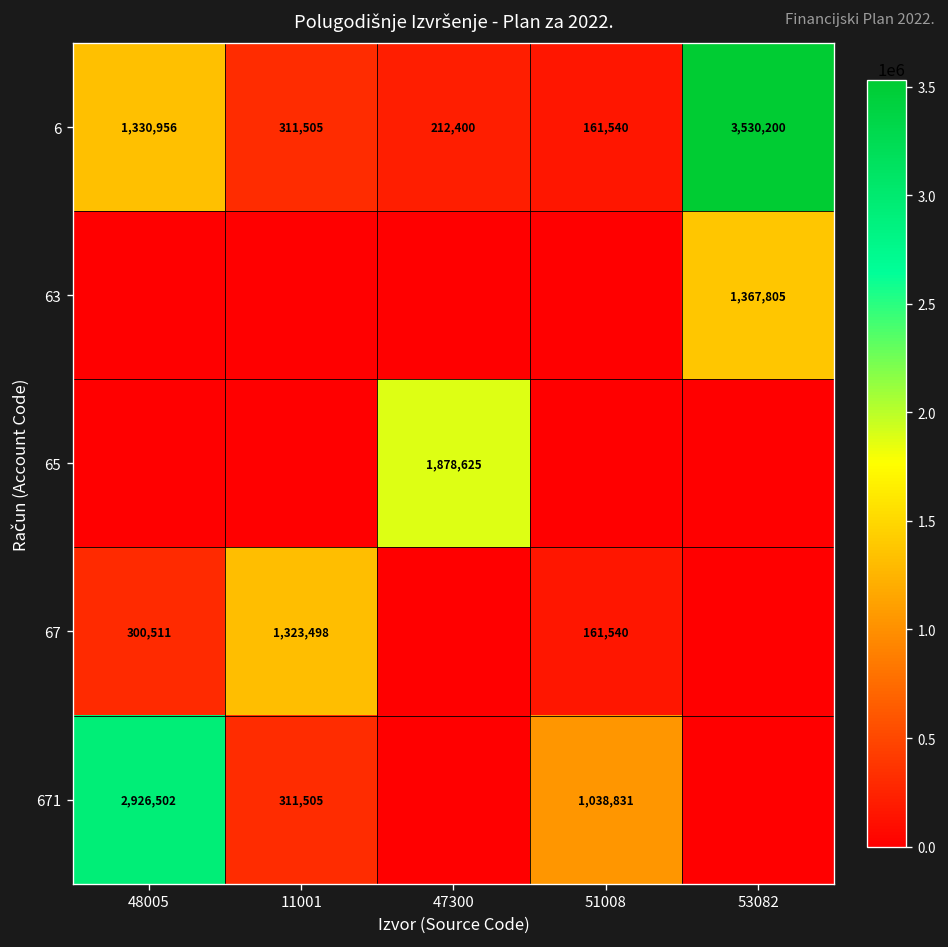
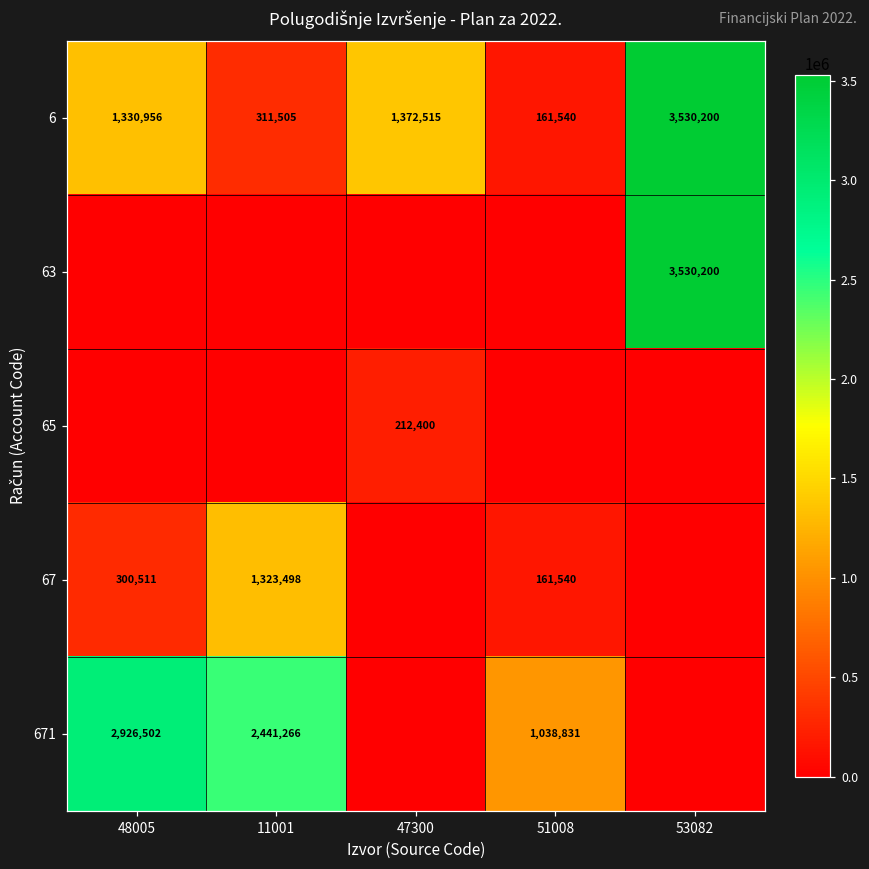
6, 47300: 212,400 -> 1,372,515
63, 53082: 1,367,805 -> 3,530,200
65, 47300: 1,878,625 -> 212,400
671, 11001: 311,505 -> 2,441,266
